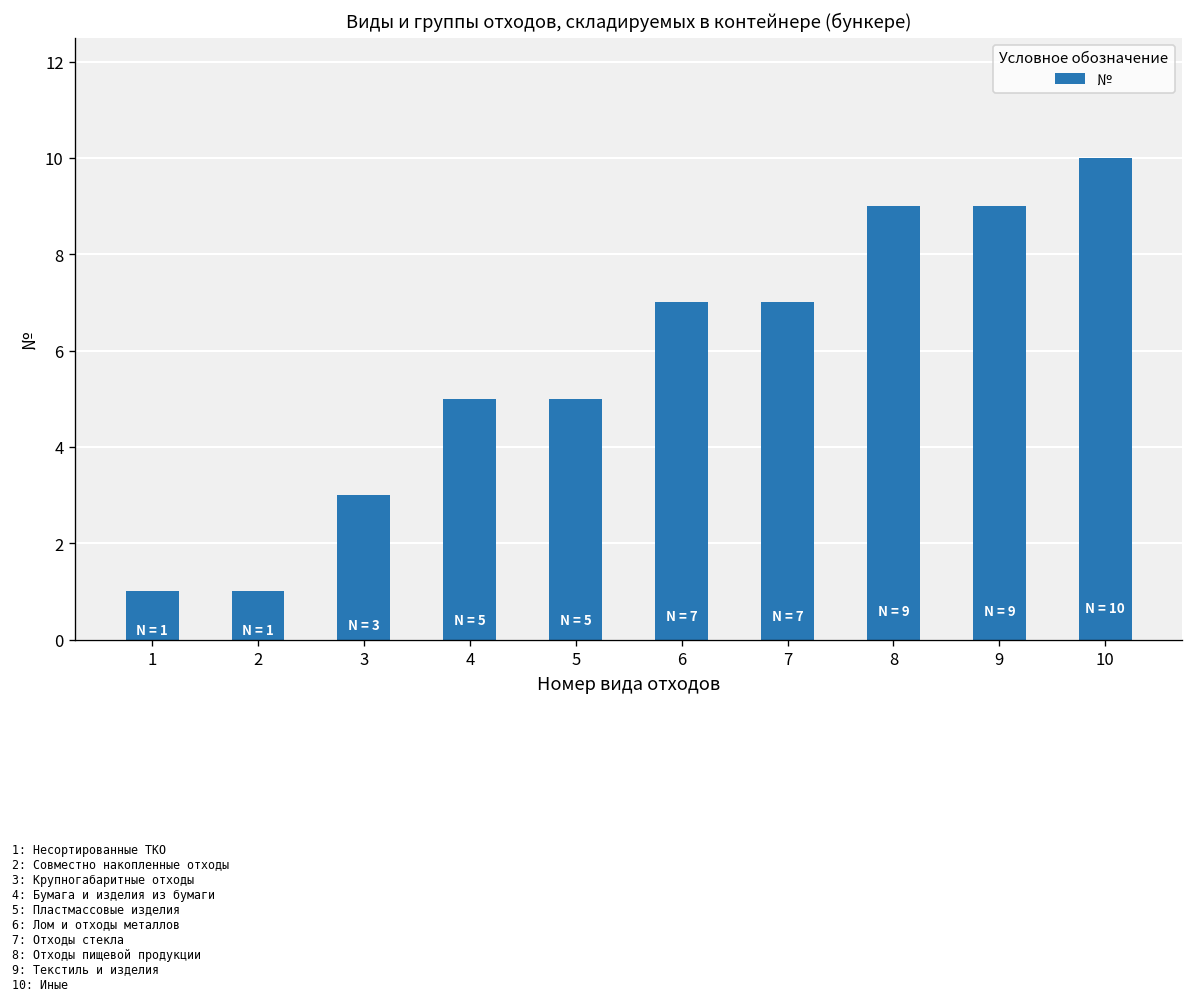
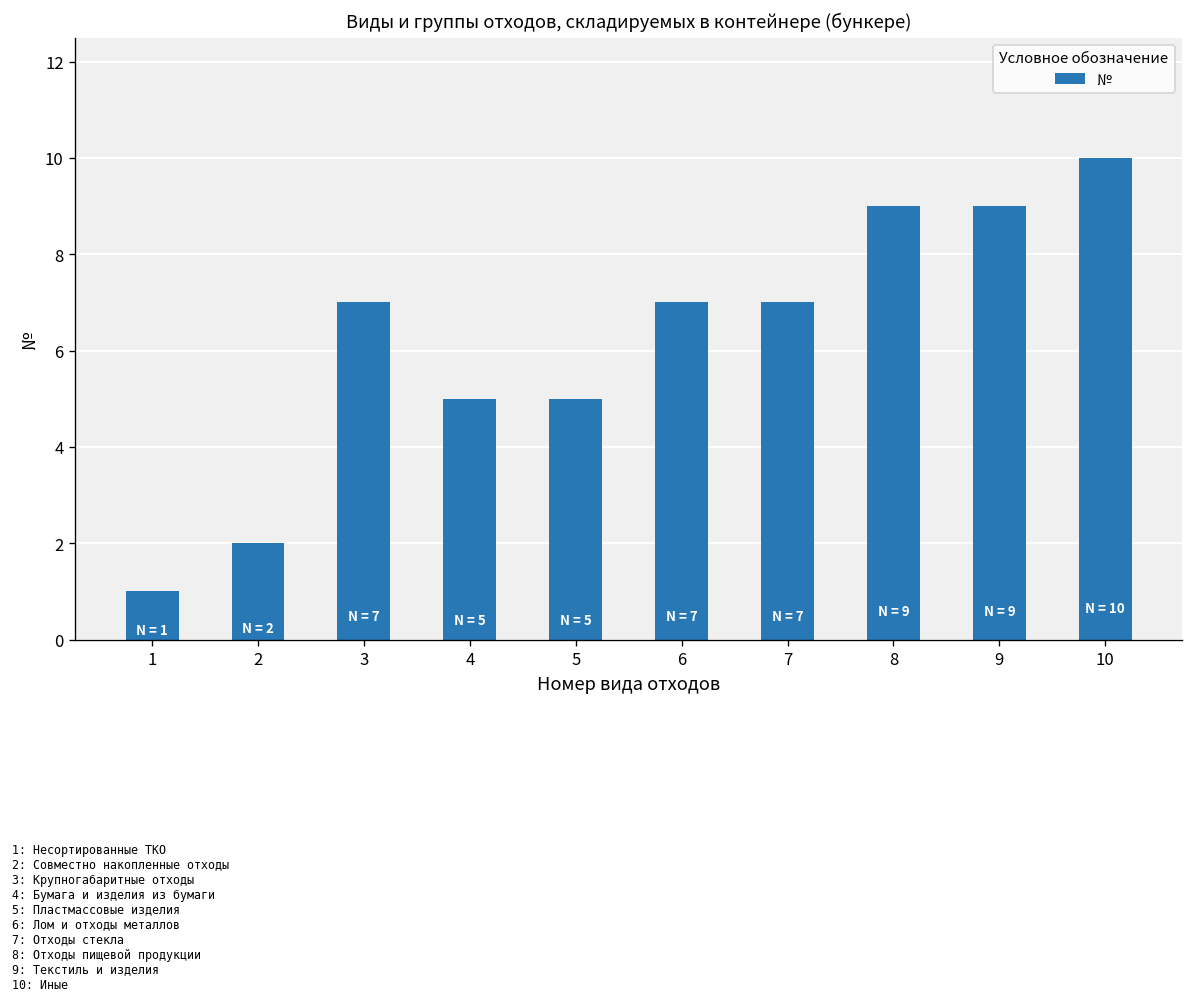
2: 1 -> 2
3: 3 -> 7
